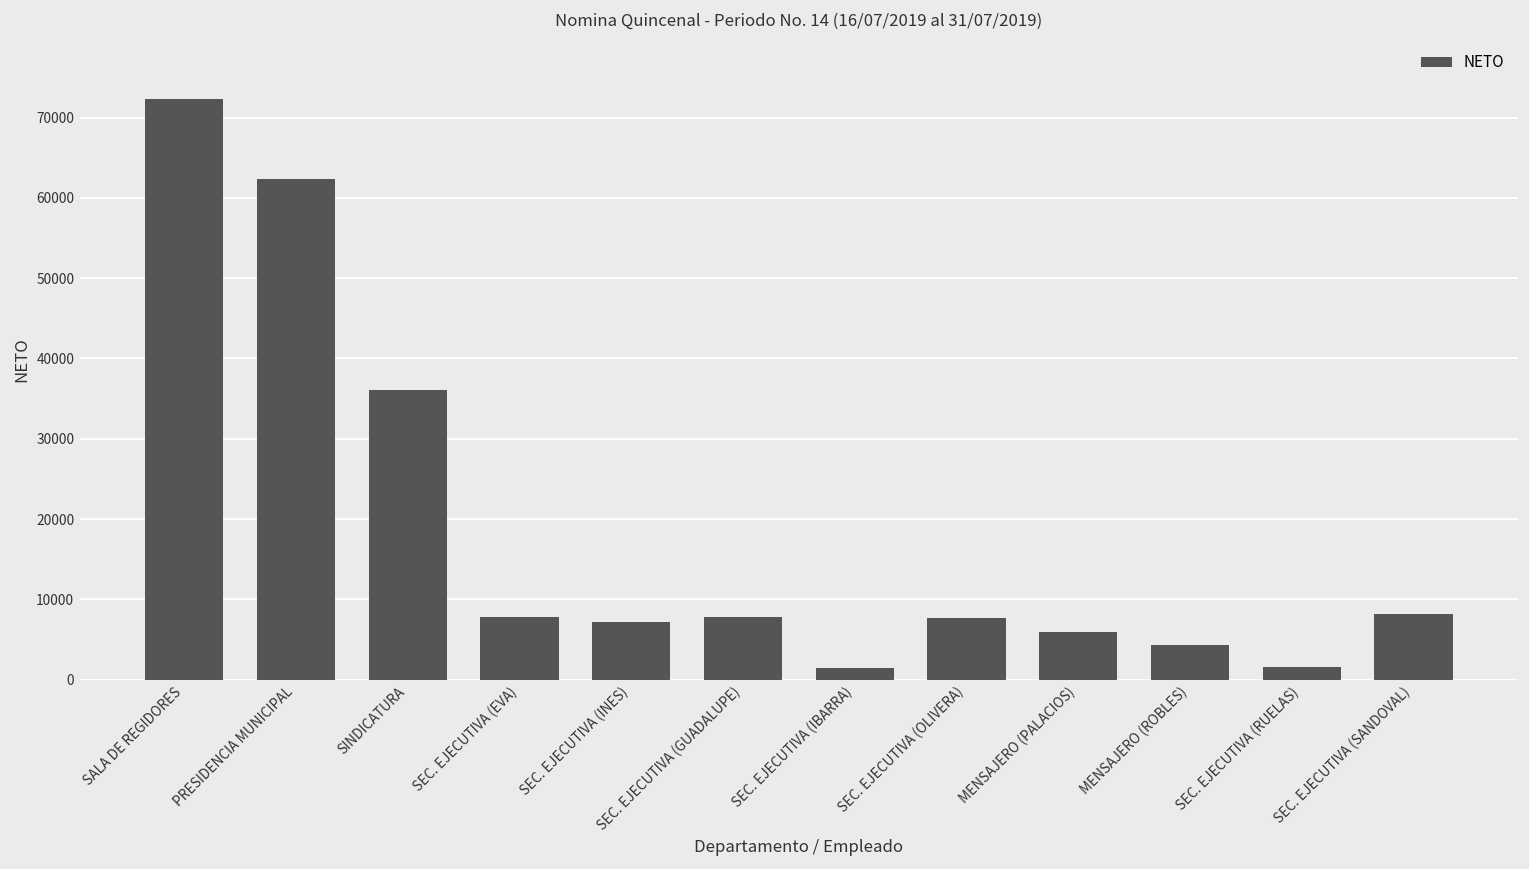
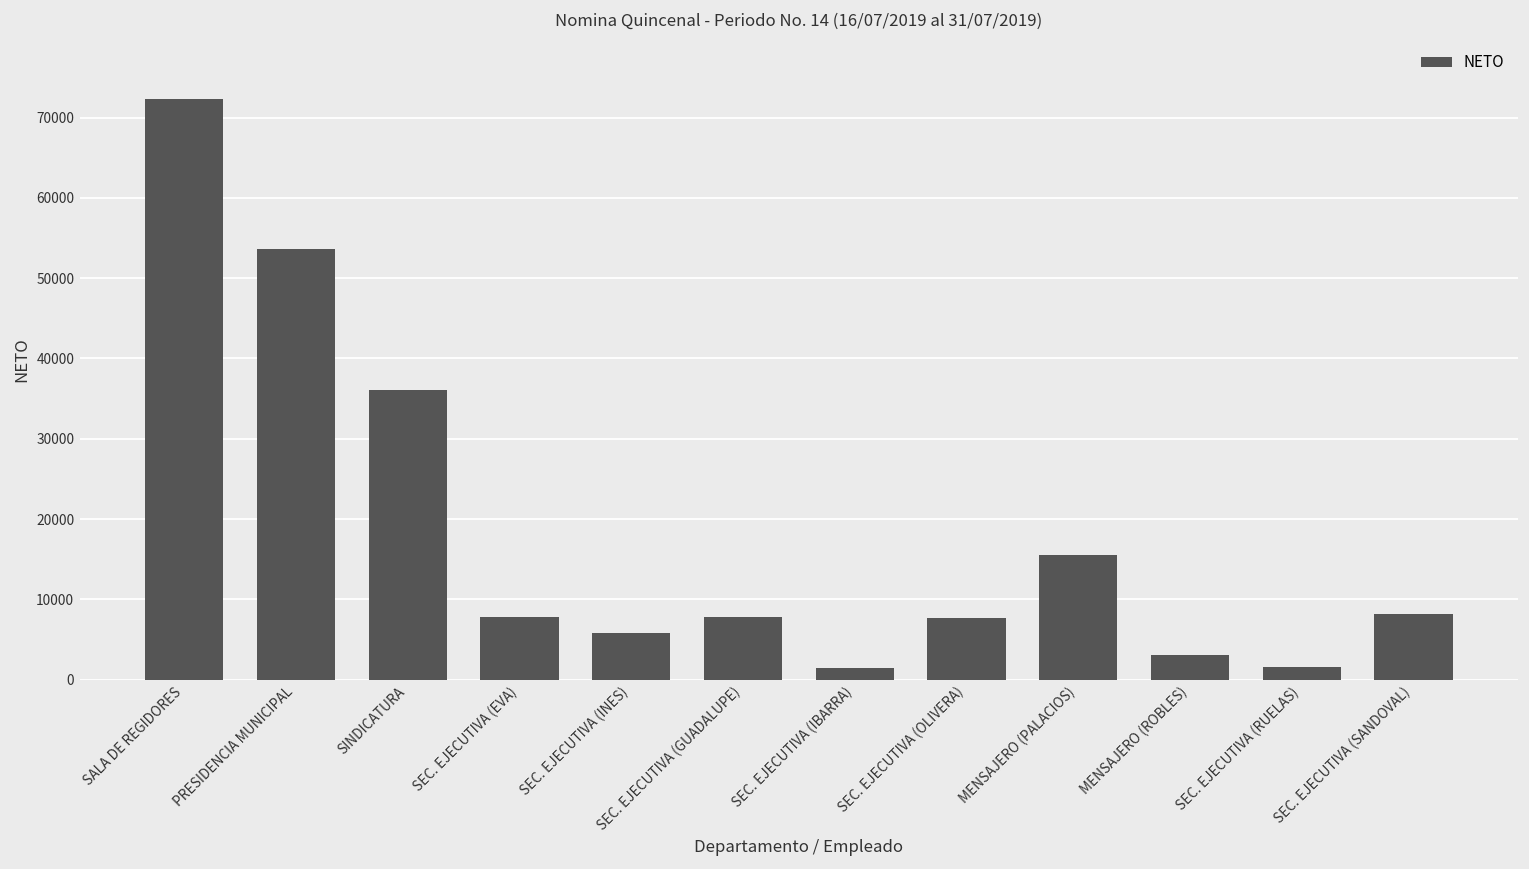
PRESIDENCIA MUNICIPAL: 62000 -> 54000
SEC. EJECUTIVA (INES): 7000 -> 6000
MENSAJERO (PALACIOS): 6000 -> 15000
MENSAJERO (ROBLES): 4000 -> 3000
